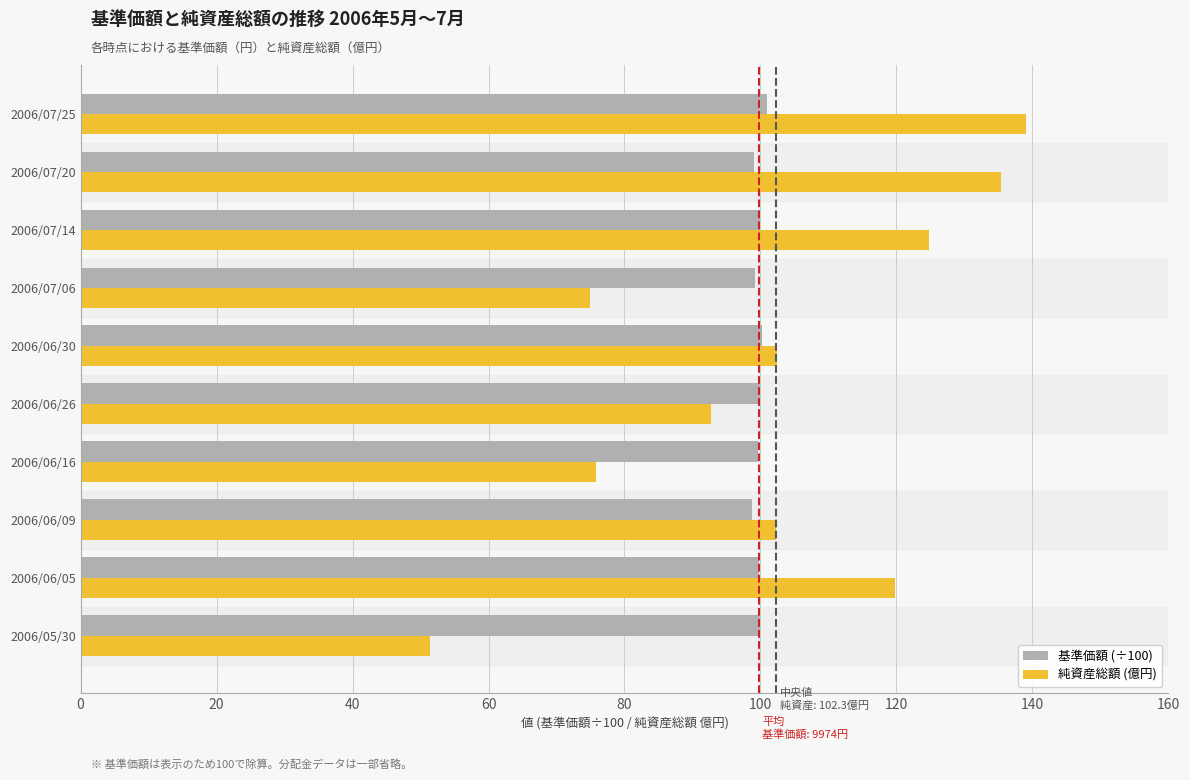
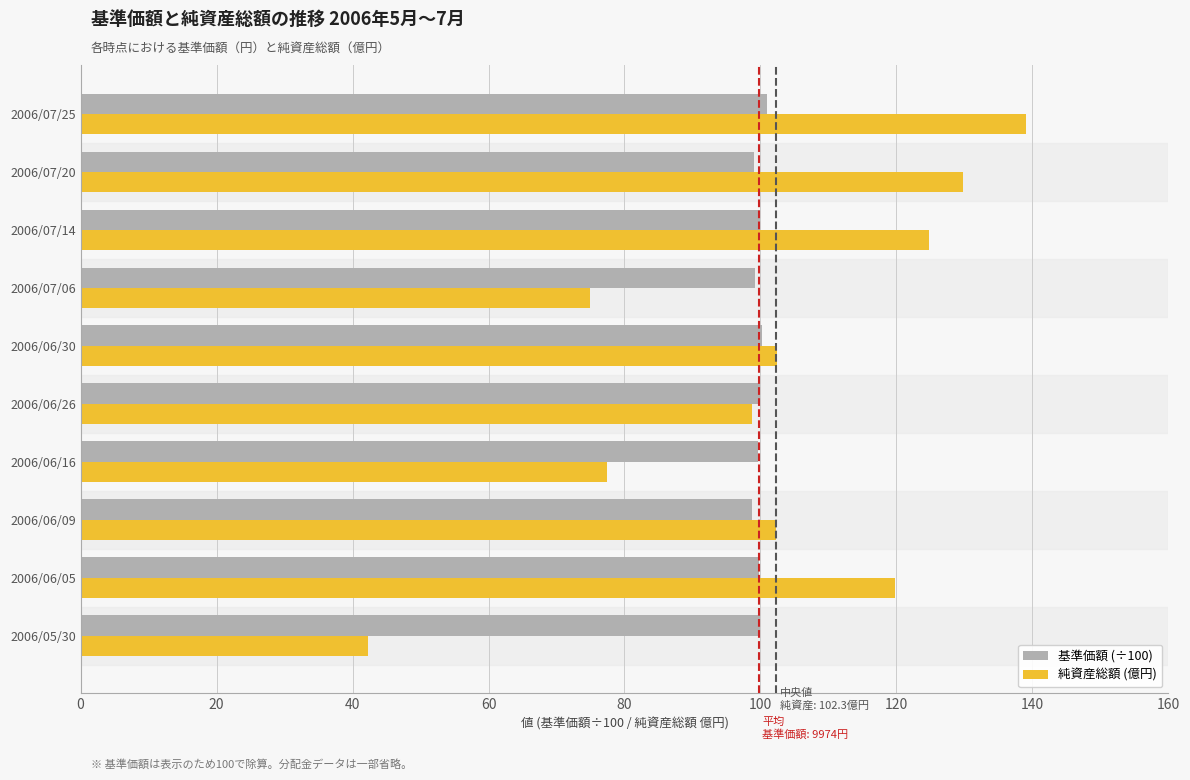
純資産総額 (億円), 2006/07/20: 135 -> 130
純資産総額 (億円), 2006/06/26: 93 -> 99
純資産総額 (億円), 2006/06/16: 76 -> 77
純資産総額 (億円), 2006/05/30: 51 -> 42
